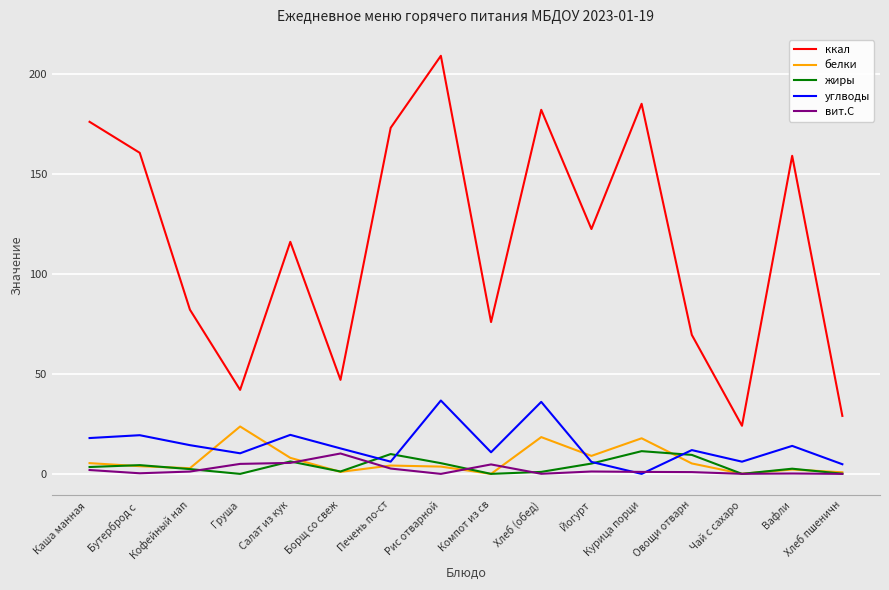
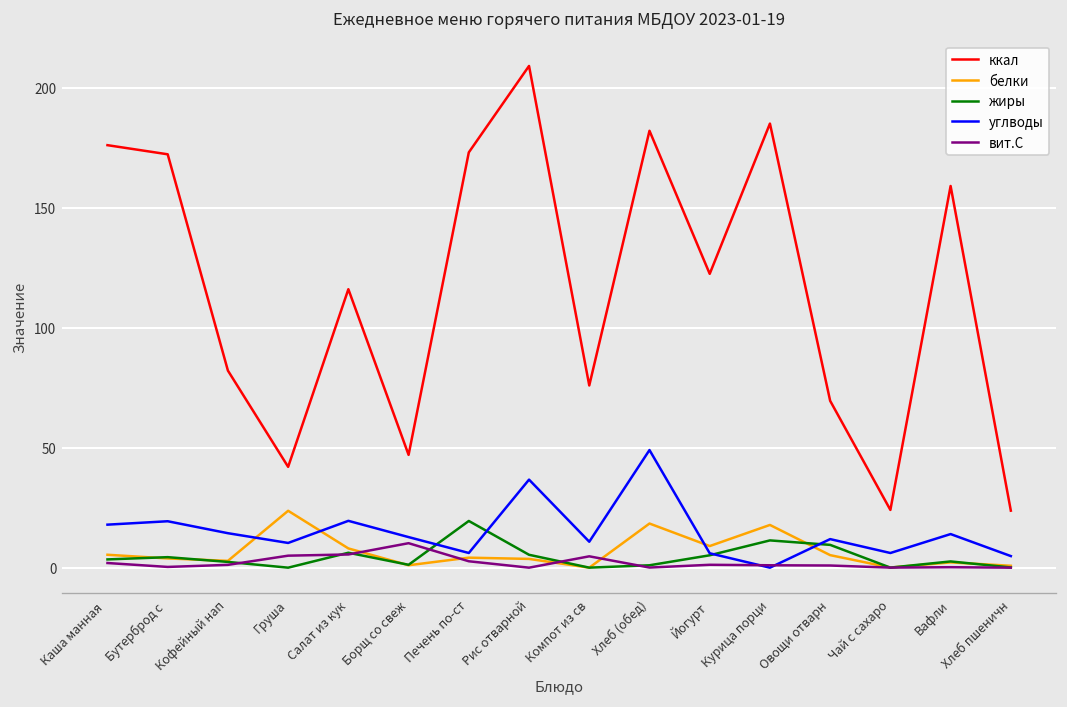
ккал, Бутерброд с: 161 -> 172
жиры, Печень по-ст: 10 -> 19
углводы, Хлеб (обед): 36 -> 49
ккал, Хлеб пшеничн: 29 -> 24
